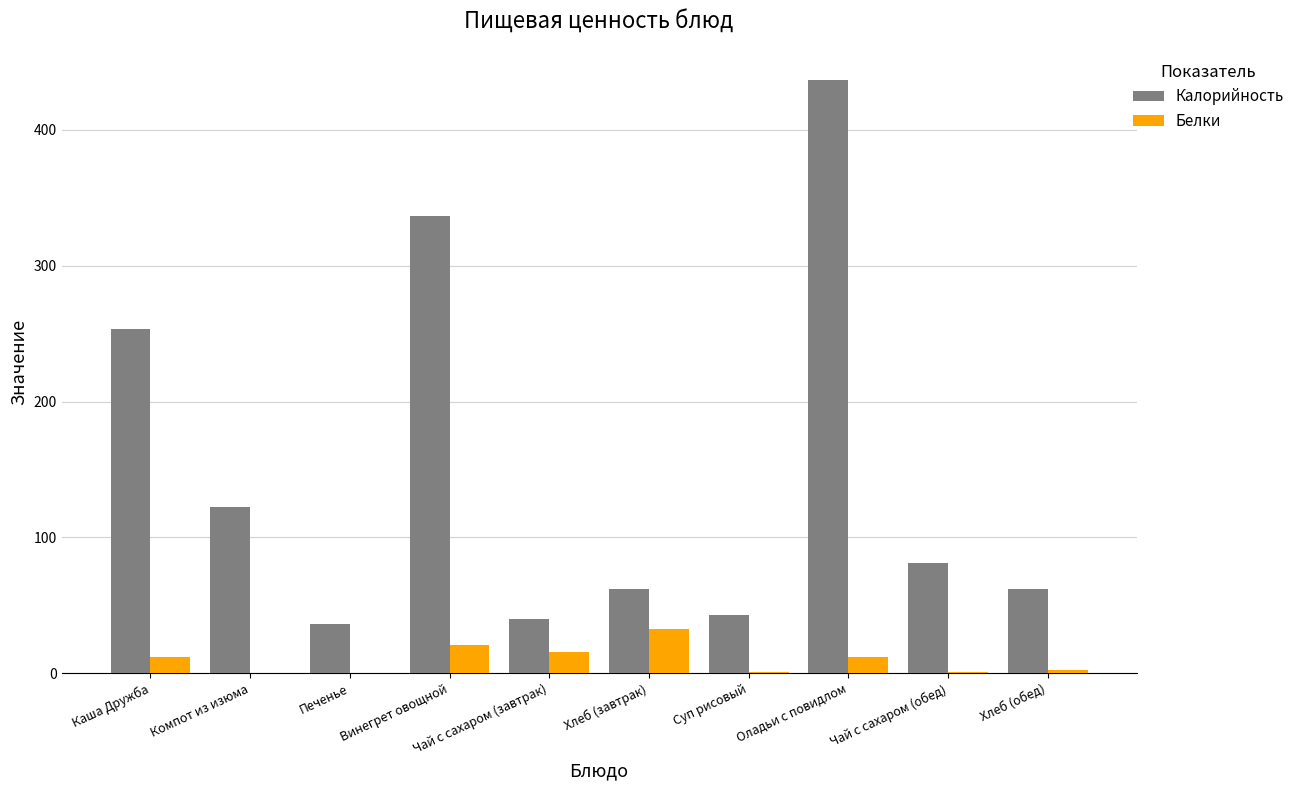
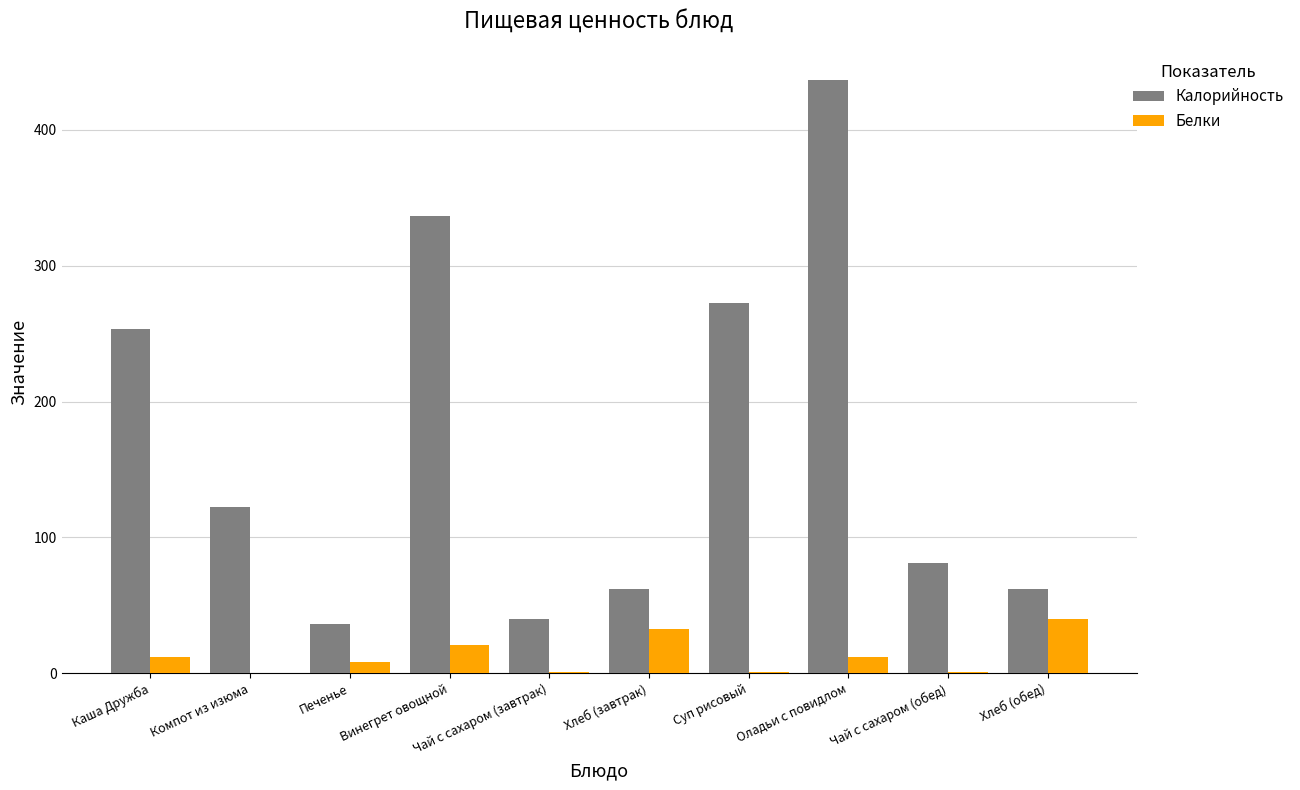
Белки, Печенье: 0 -> 8
Белки, Чай с сахаром (завтрак): 16 -> 1
Калорийность, Суп рисовый: 43 -> 273
Белки, Хлеб (обед): 2 -> 40
